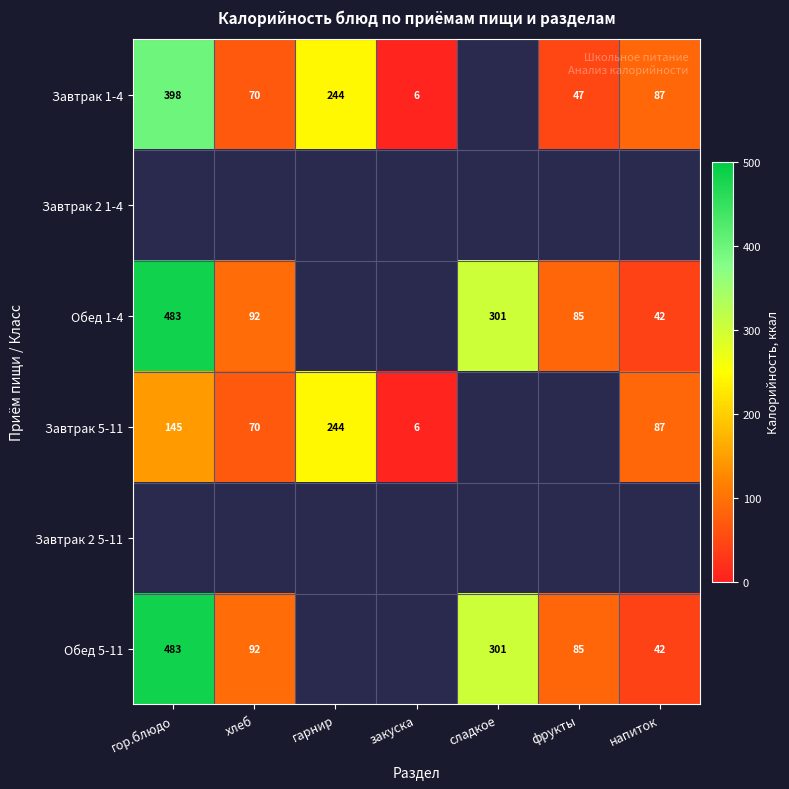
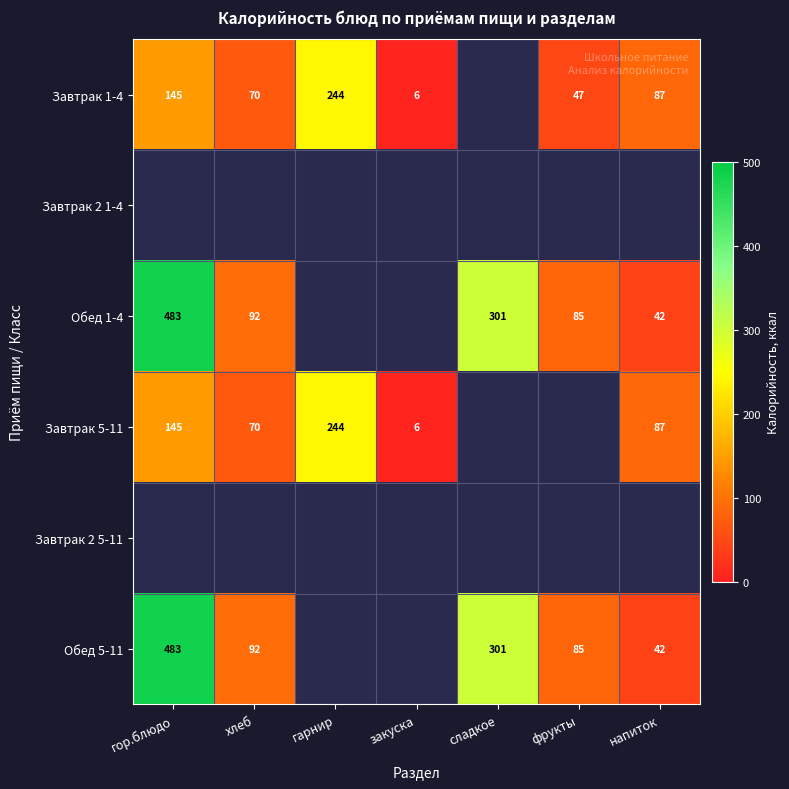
Завтрак 1-4, гор.блюдо: 398 -> 145
